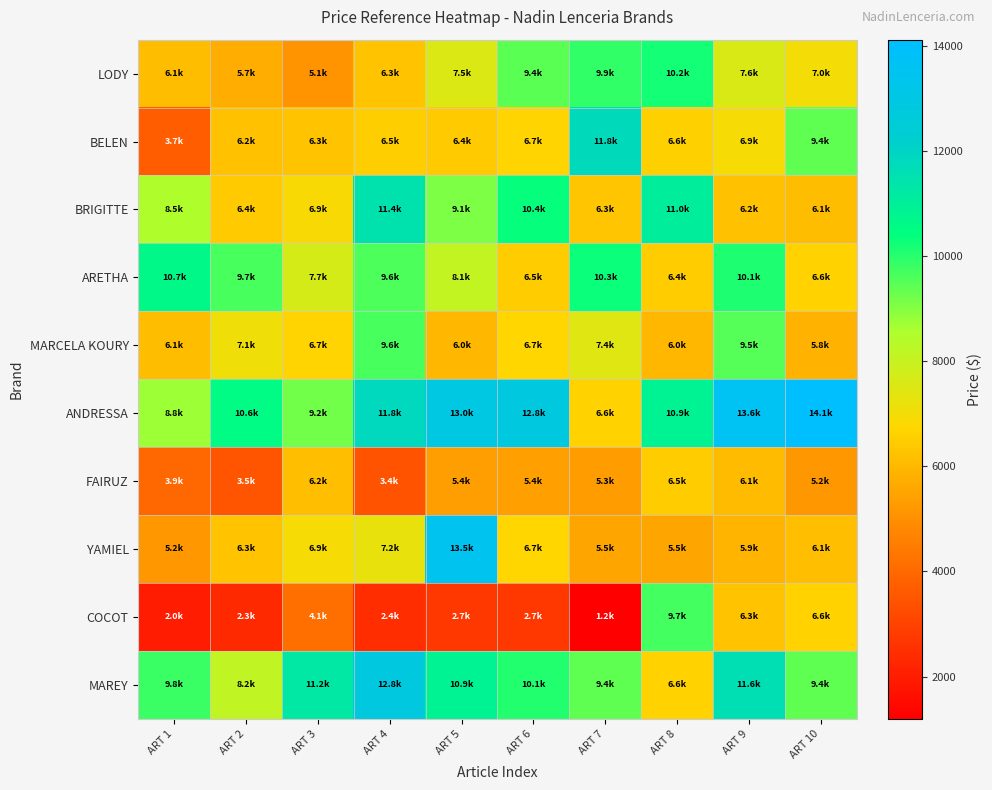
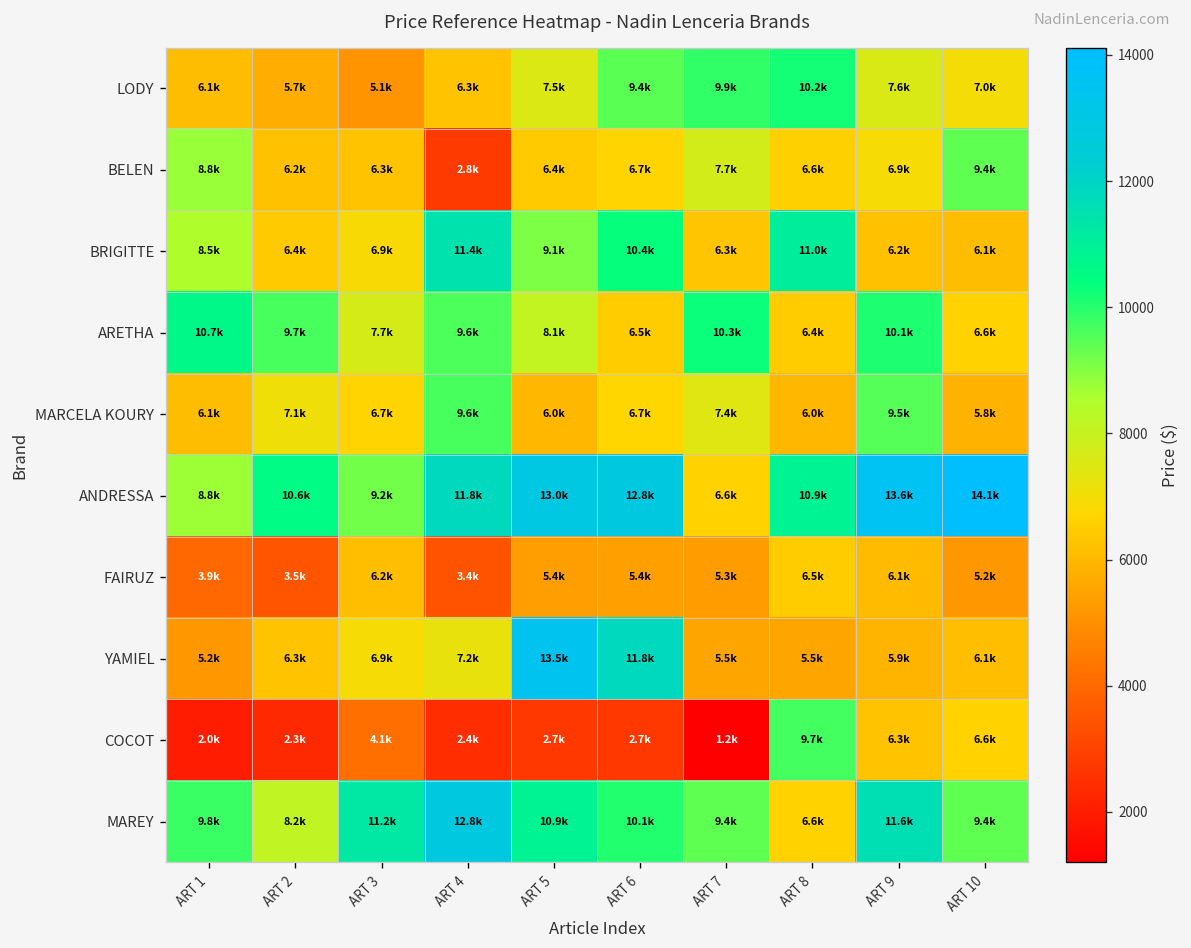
BELEN, ART 1: 3.7k -> 8.8k
BELEN, ART 4: 6.5k -> 2.8k
BELEN, ART 7: 11.8k -> 7.7k
YAMIEL, ART 6: 6.7k -> 11.8k
